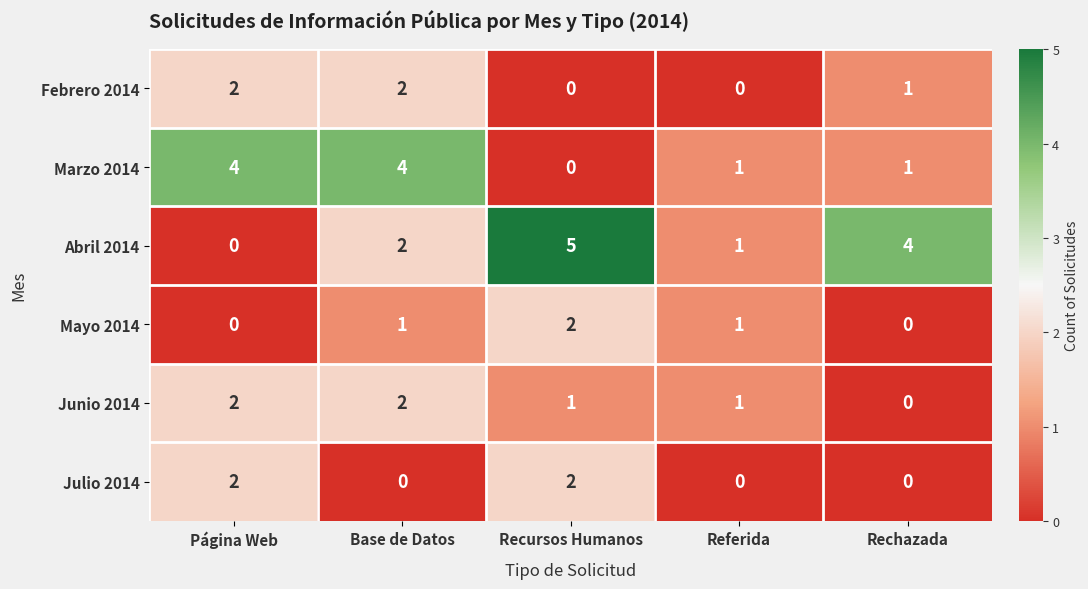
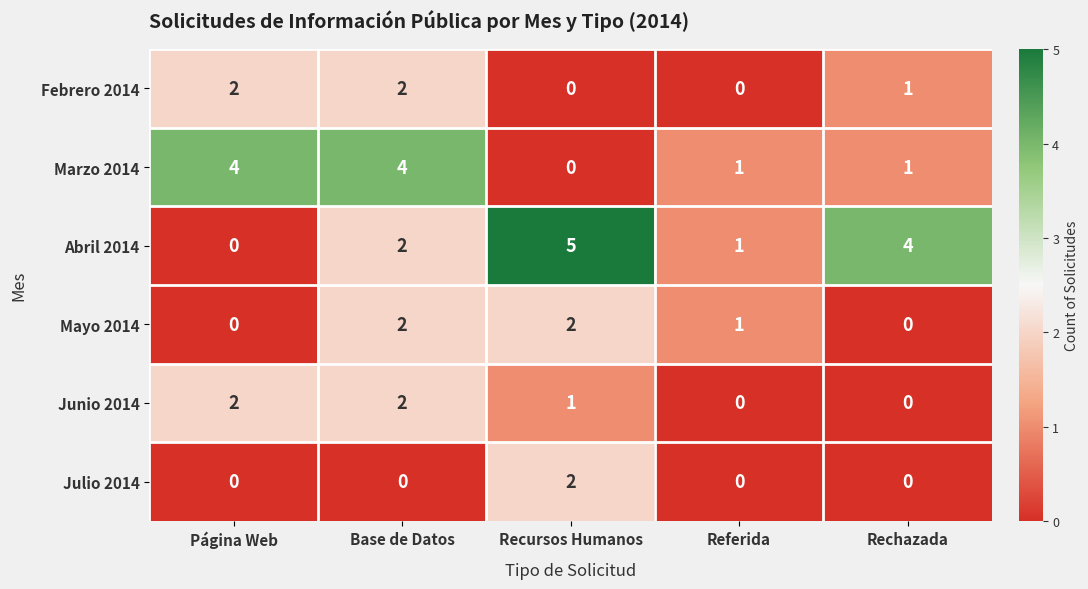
Mayo 2014, Base de Datos: 1 -> 2
Junio 2014, Referida: 1 -> 0
Julio 2014, Página Web: 2 -> 0
